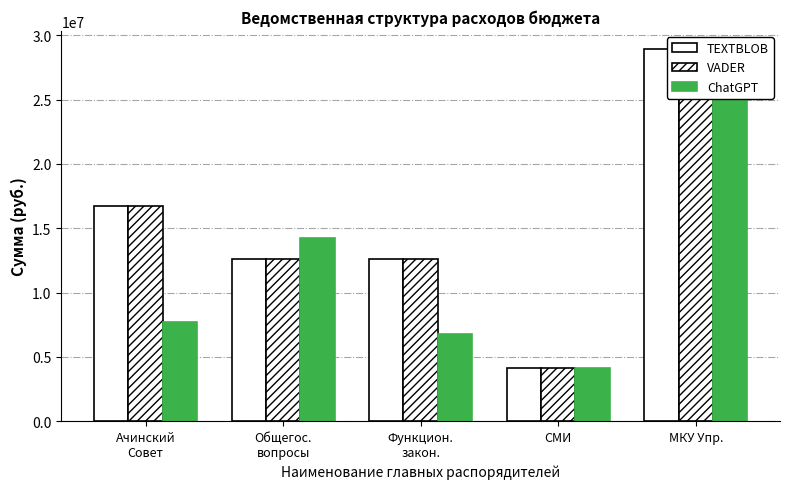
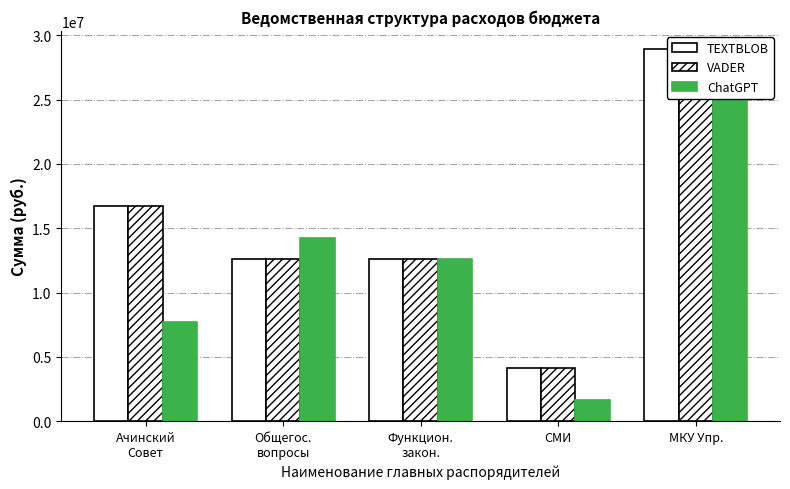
ChatGPT, Функцион. закон.: 6800000 -> 12600000
ChatGPT, СМИ: 4100000 -> 1600000
